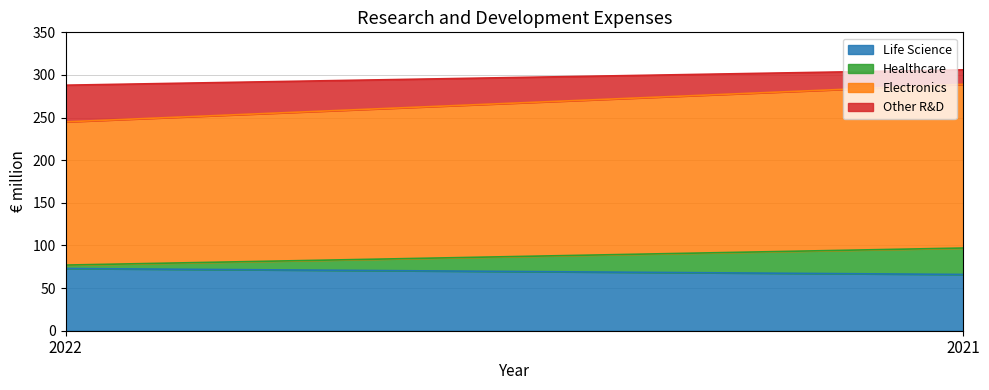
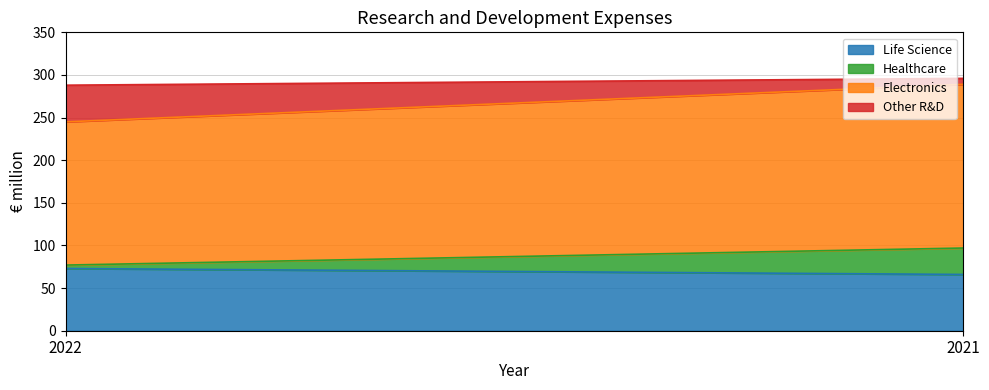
Other R&D, 2021: 20 -> 10
